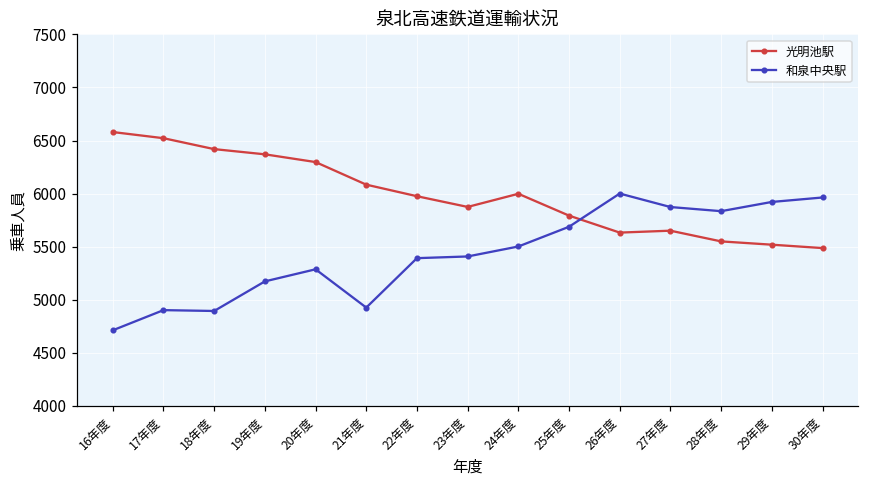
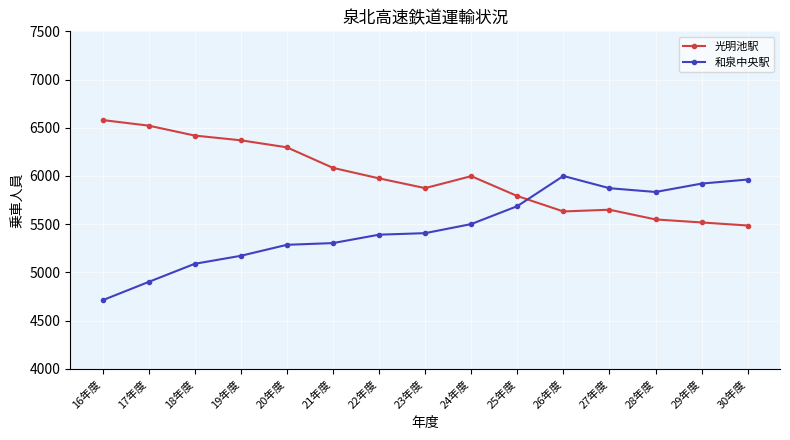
和泉中央駅, 18年度: 4900 -> 5100
和泉中央駅, 21年度: 4900 -> 5300
